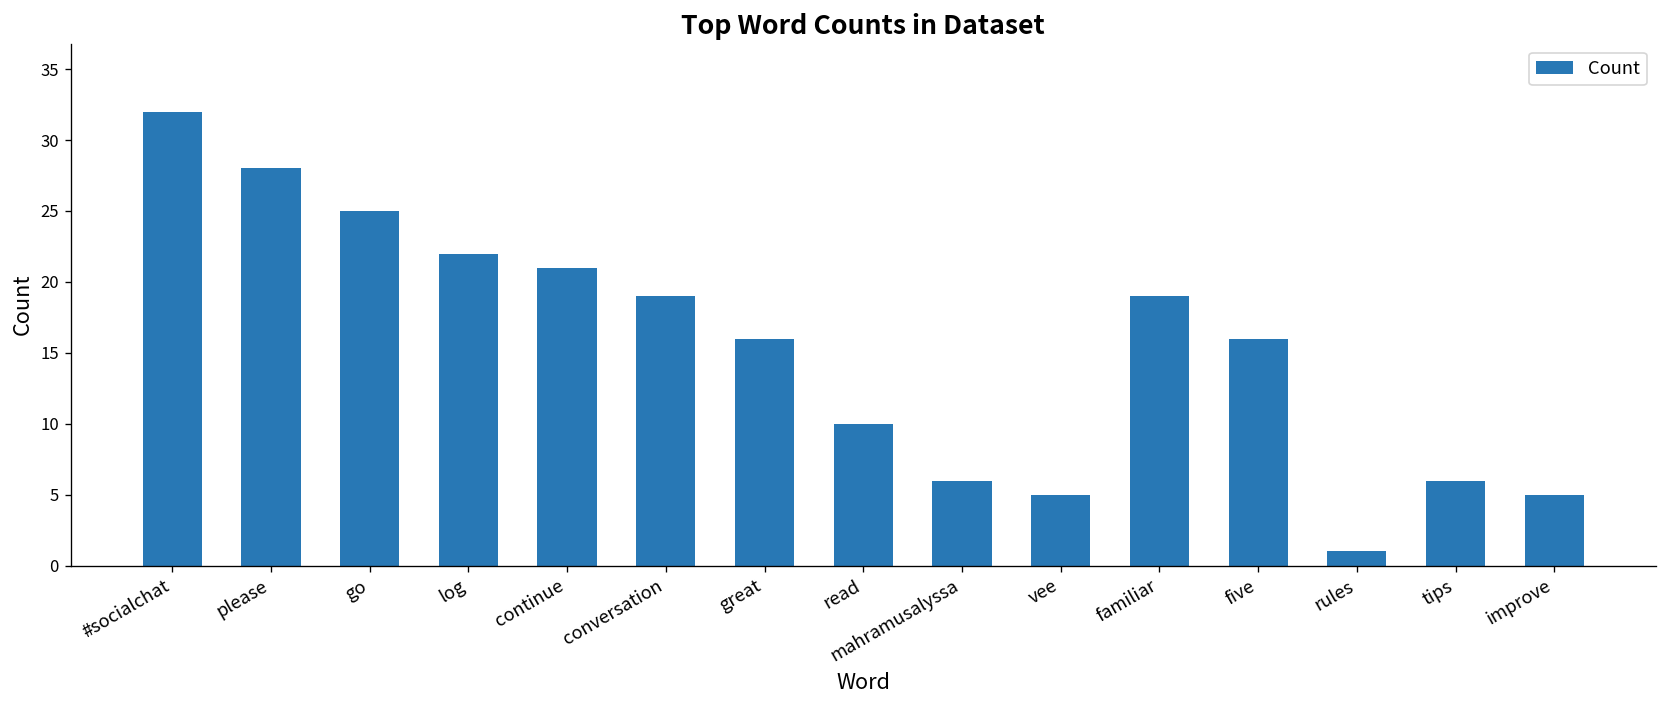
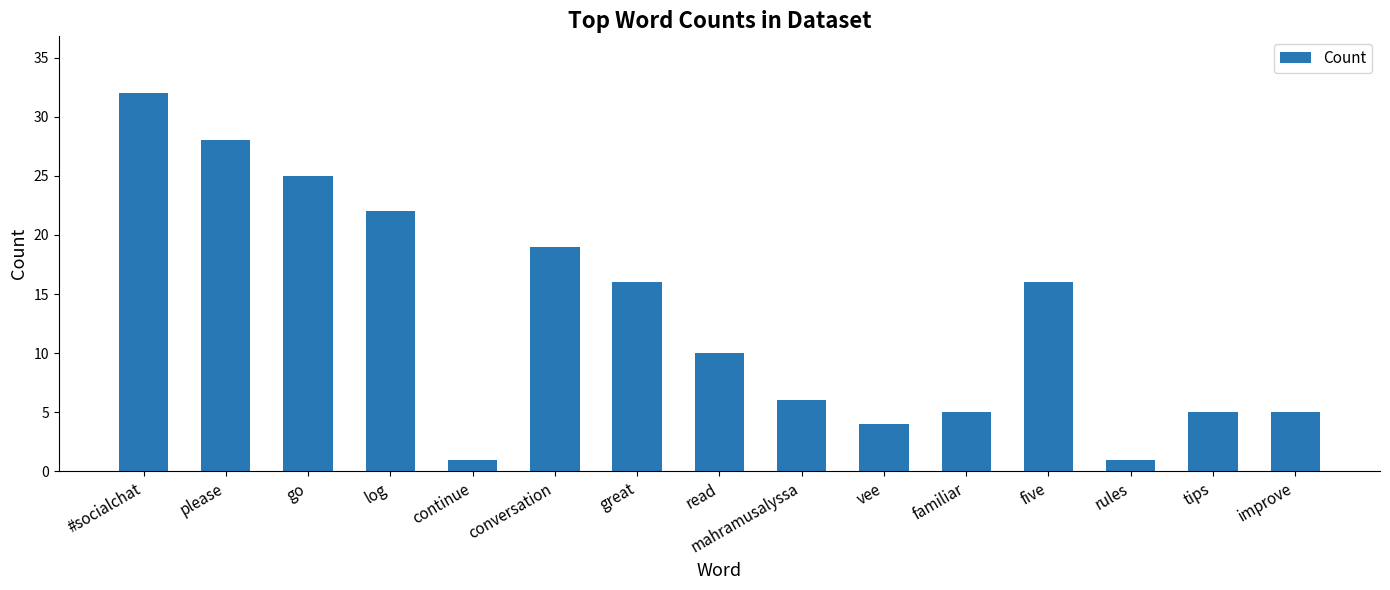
continue: 21 -> 1
vee: 5 -> 4
familiar: 19 -> 5
tips: 6 -> 5
